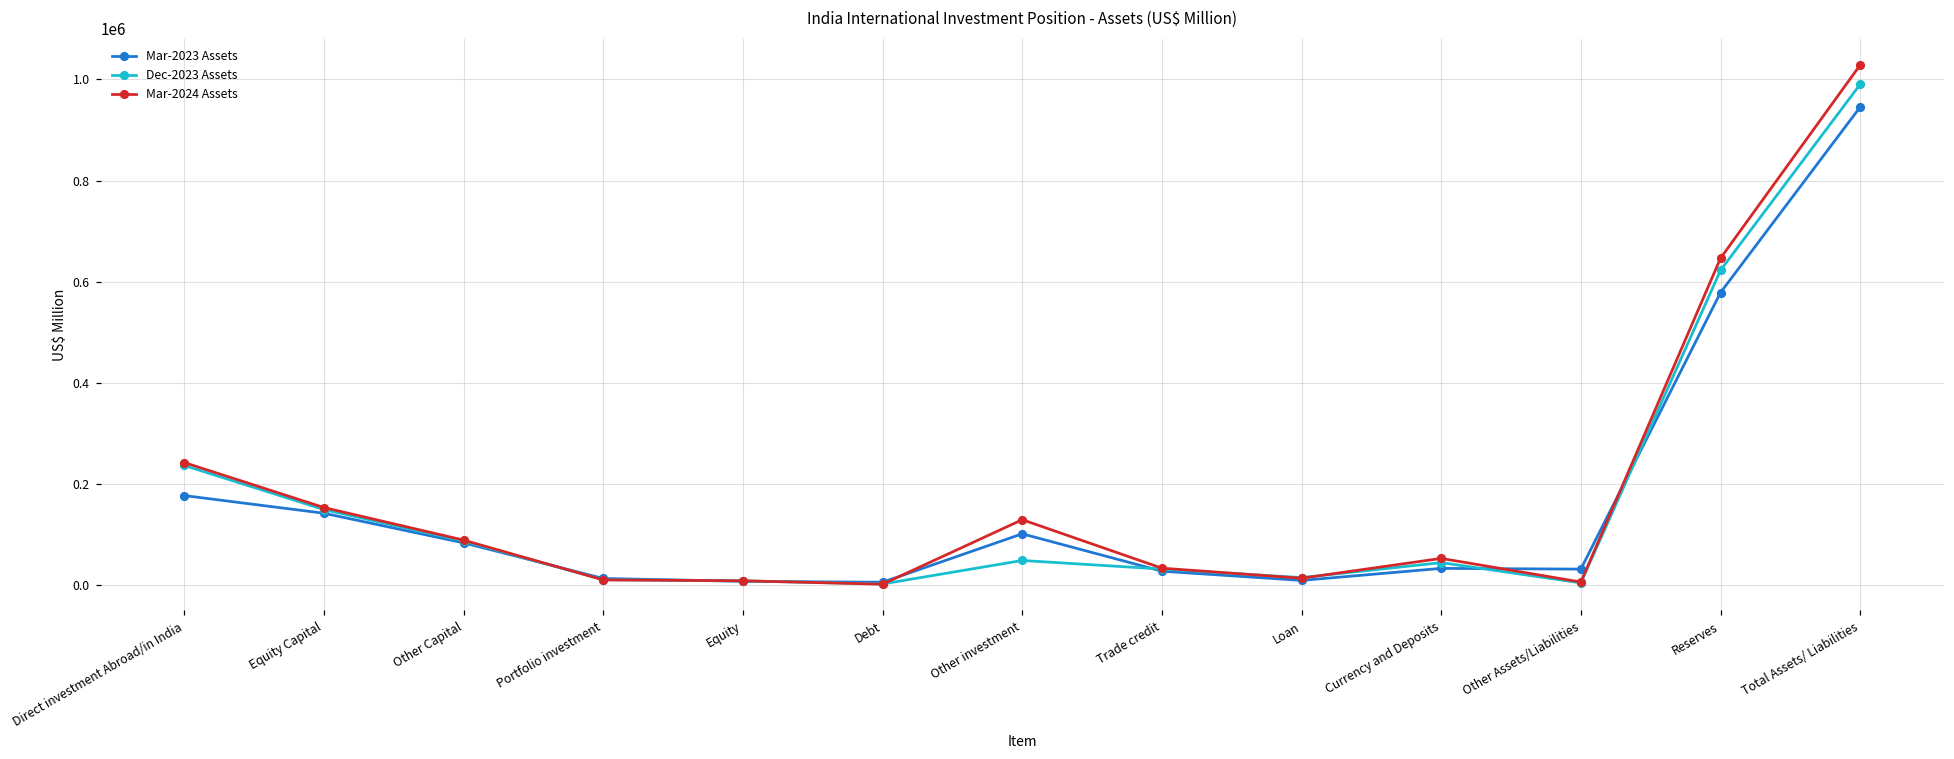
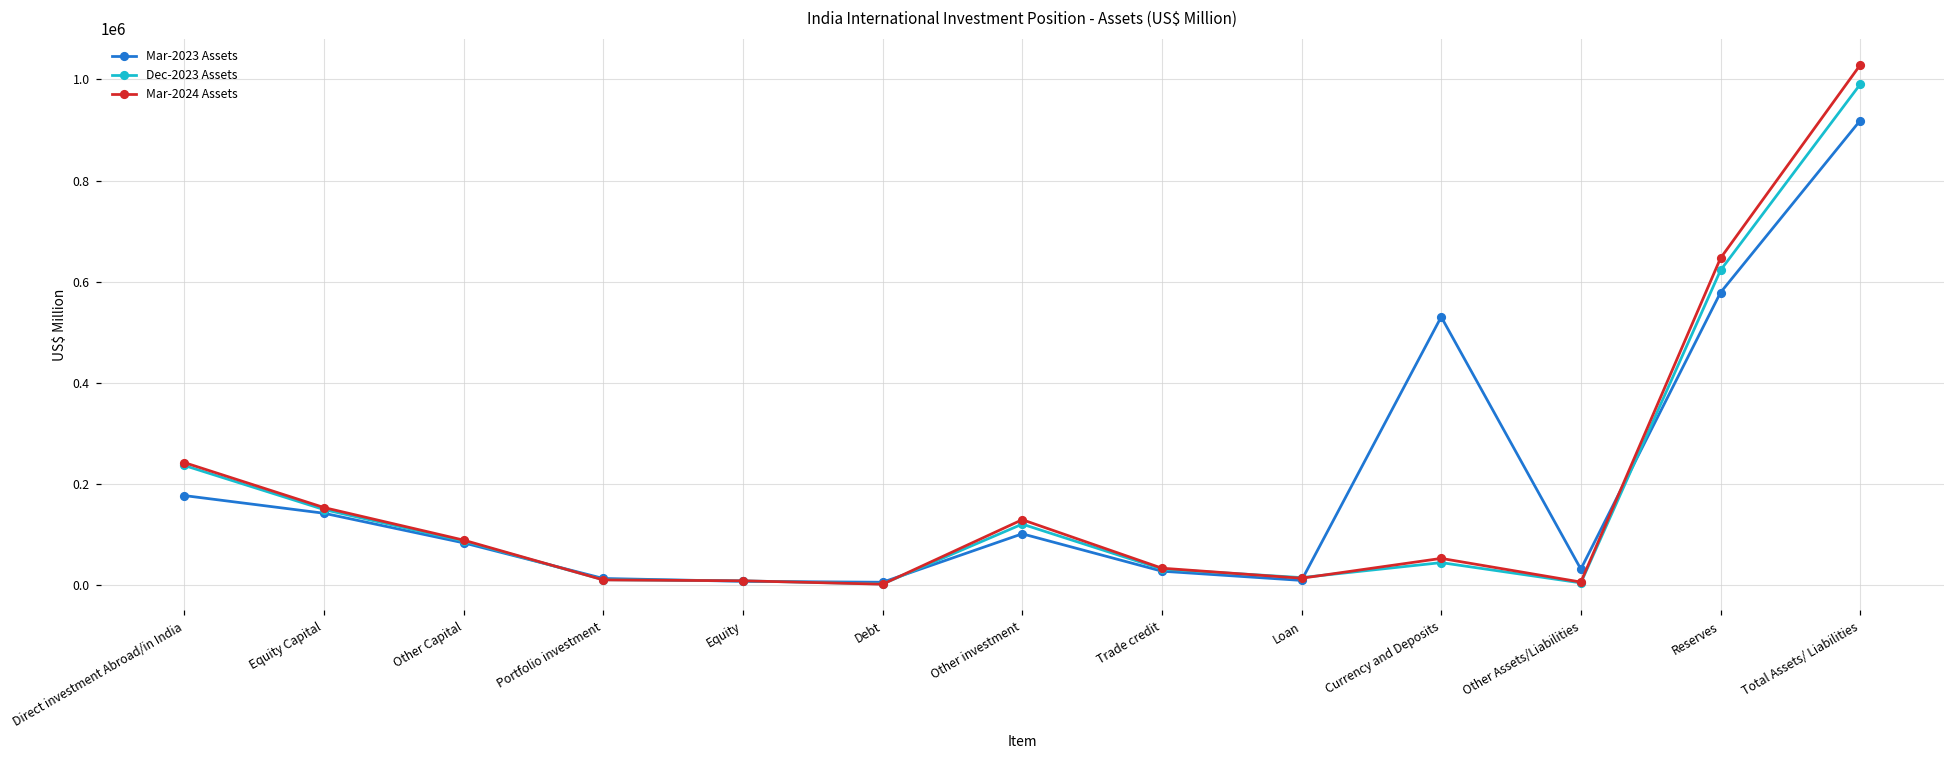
Dec-2023 Assets, Other investment: 50000 -> 120000
Mar-2023 Assets, Currency and Deposits: 30000 -> 530000
Mar-2023 Assets, Total Assets/ Liabilities: 950000 -> 920000
